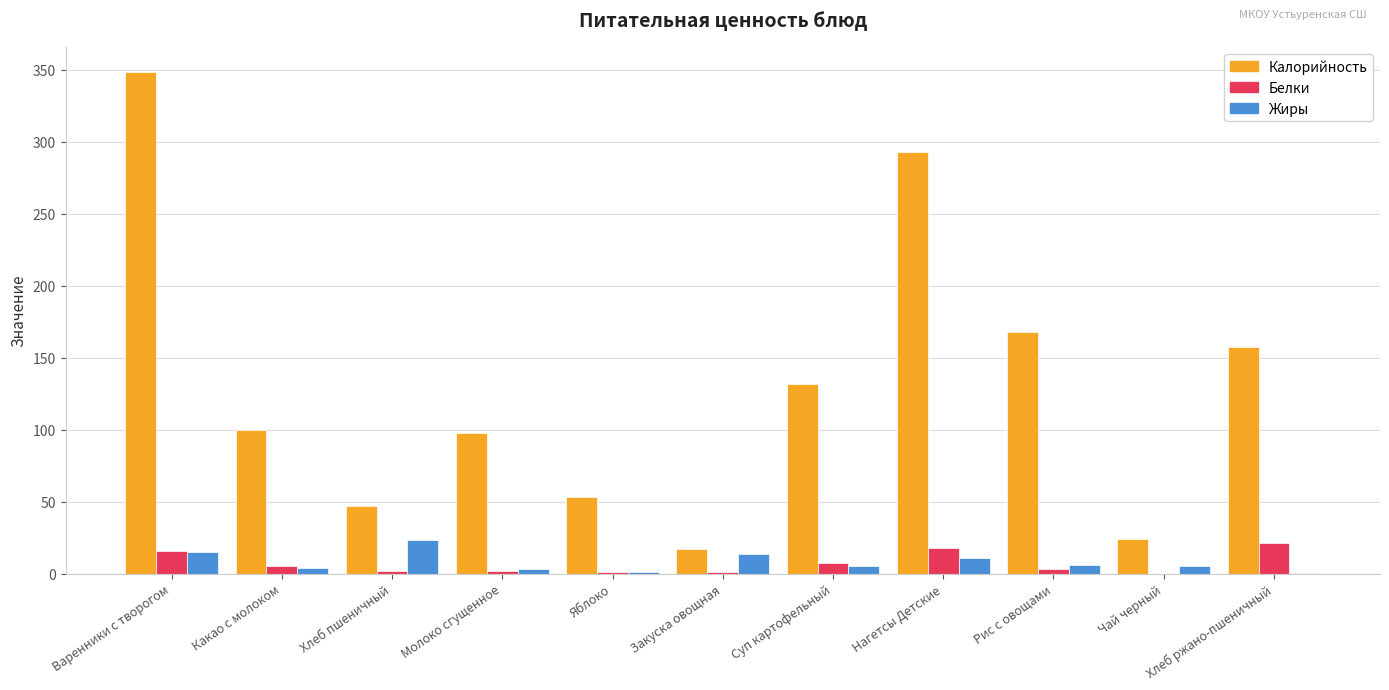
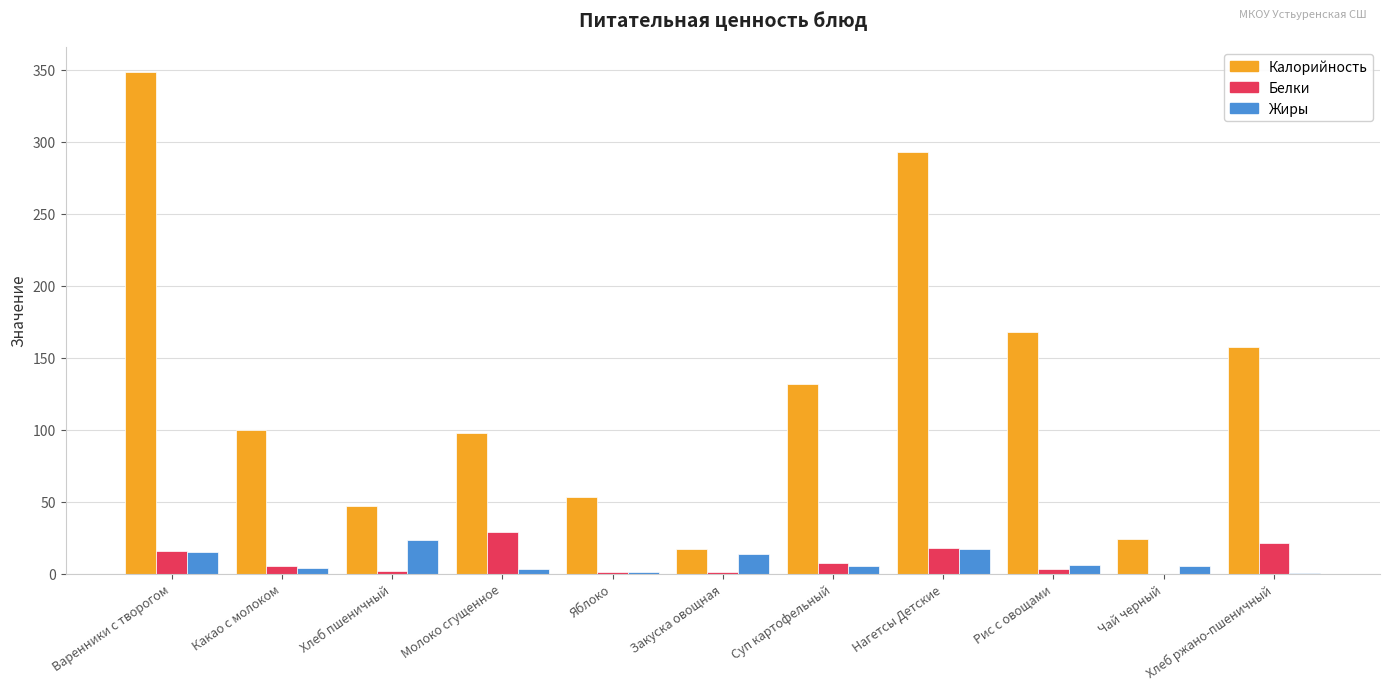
Белки, Молоко сгущенное: 2 -> 29
Жиры, Нагетсы Детские: 11 -> 17
